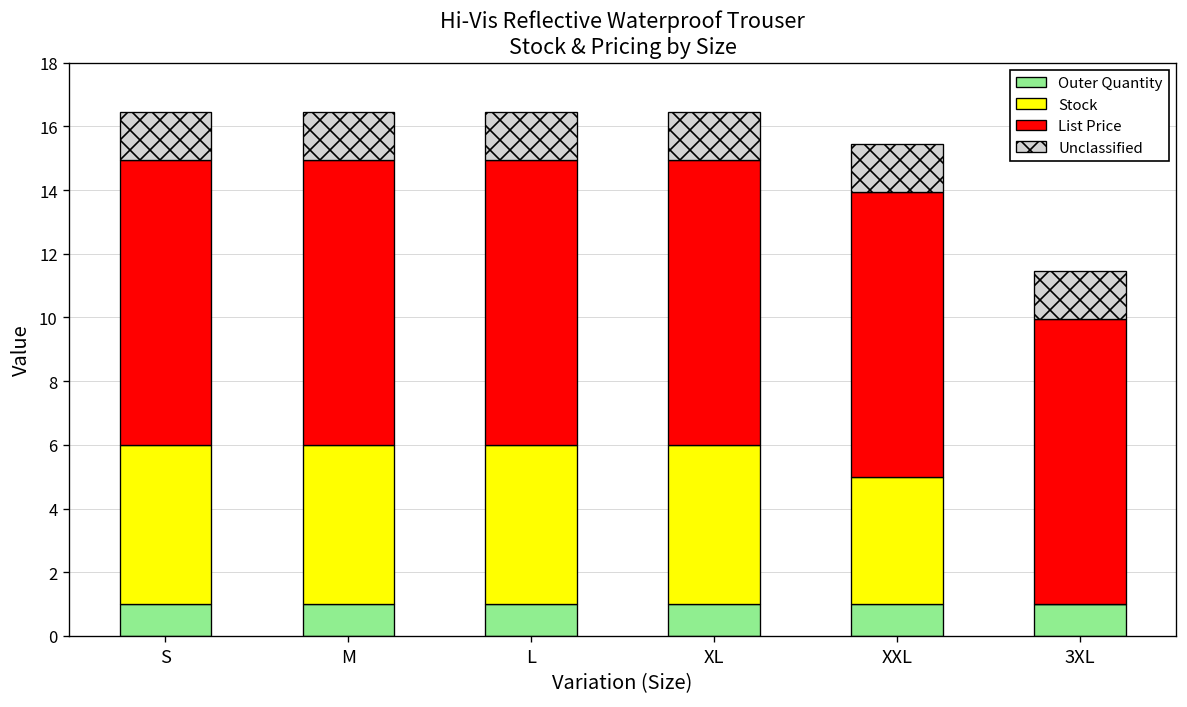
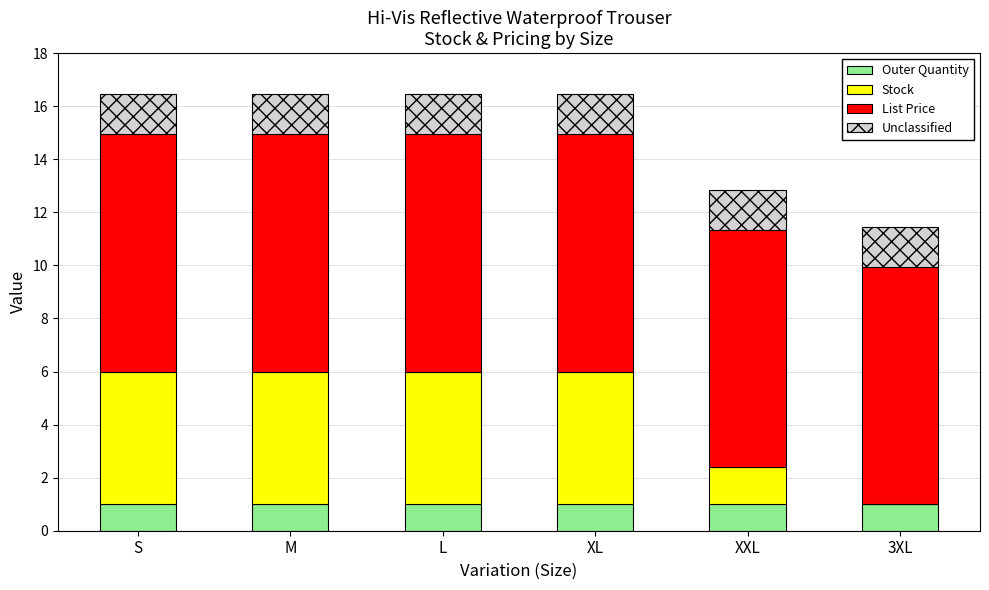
Stock, XXL: 4.0 -> 1.4
